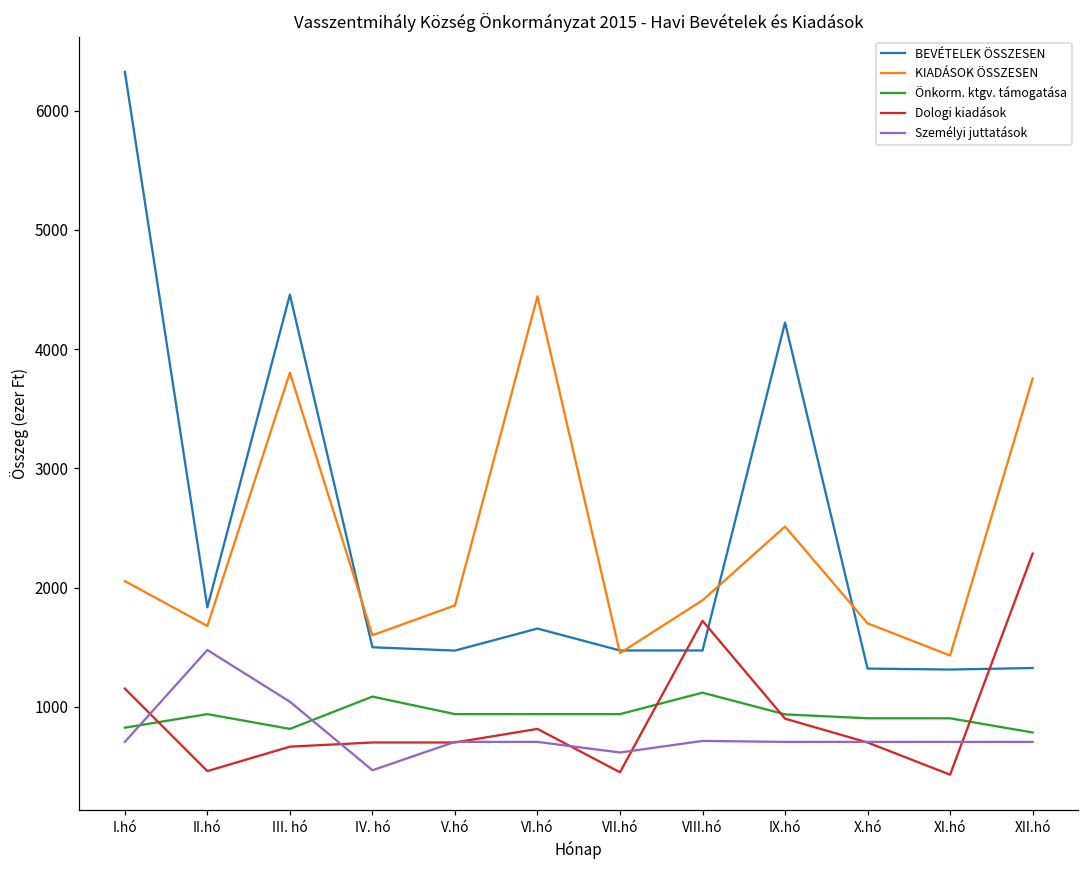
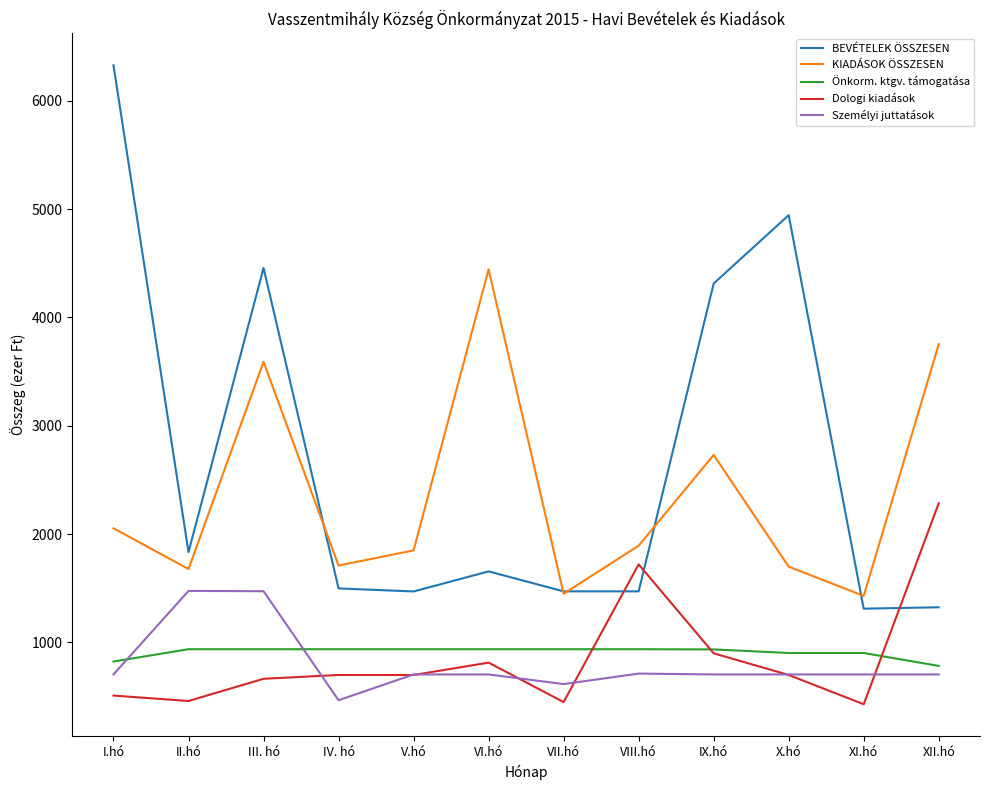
Dologi kiadások, I.hó: 1150 -> 510
KIADÁSOK ÖSSZESEN, III. hó: 3800 -> 3590
Önkorm. ktgv. támogatása, III. hó: 810 -> 940
Személyi juttatások, III. hó: 1040 -> 1470
KIADÁSOK ÖSSZESEN, IV. hó: 1600 -> 1710
Önkorm. ktgv. támogatása, IV. hó: 1090 -> 940
Önkorm. ktgv. támogatása, VIII.hó: 1120 -> 940
BEVÉTELEK ÖSSZESEN, IX.hó: 4220 -> 4310
KIADÁSOK ÖSSZESEN, IX.hó: 2510 -> 2730
BEVÉTELEK ÖSSZESEN, X.hó: 1320 -> 4940
